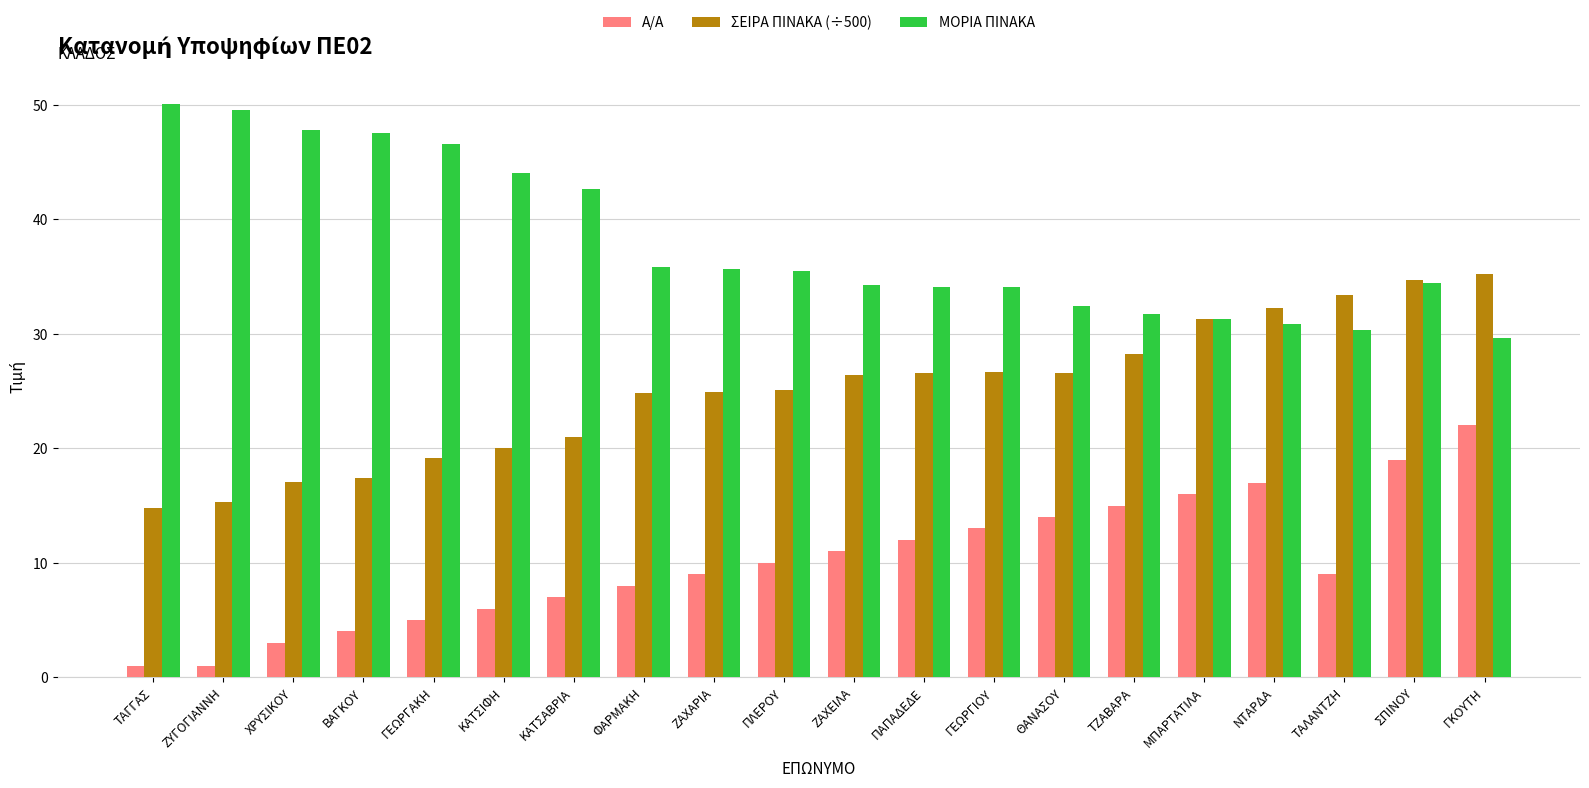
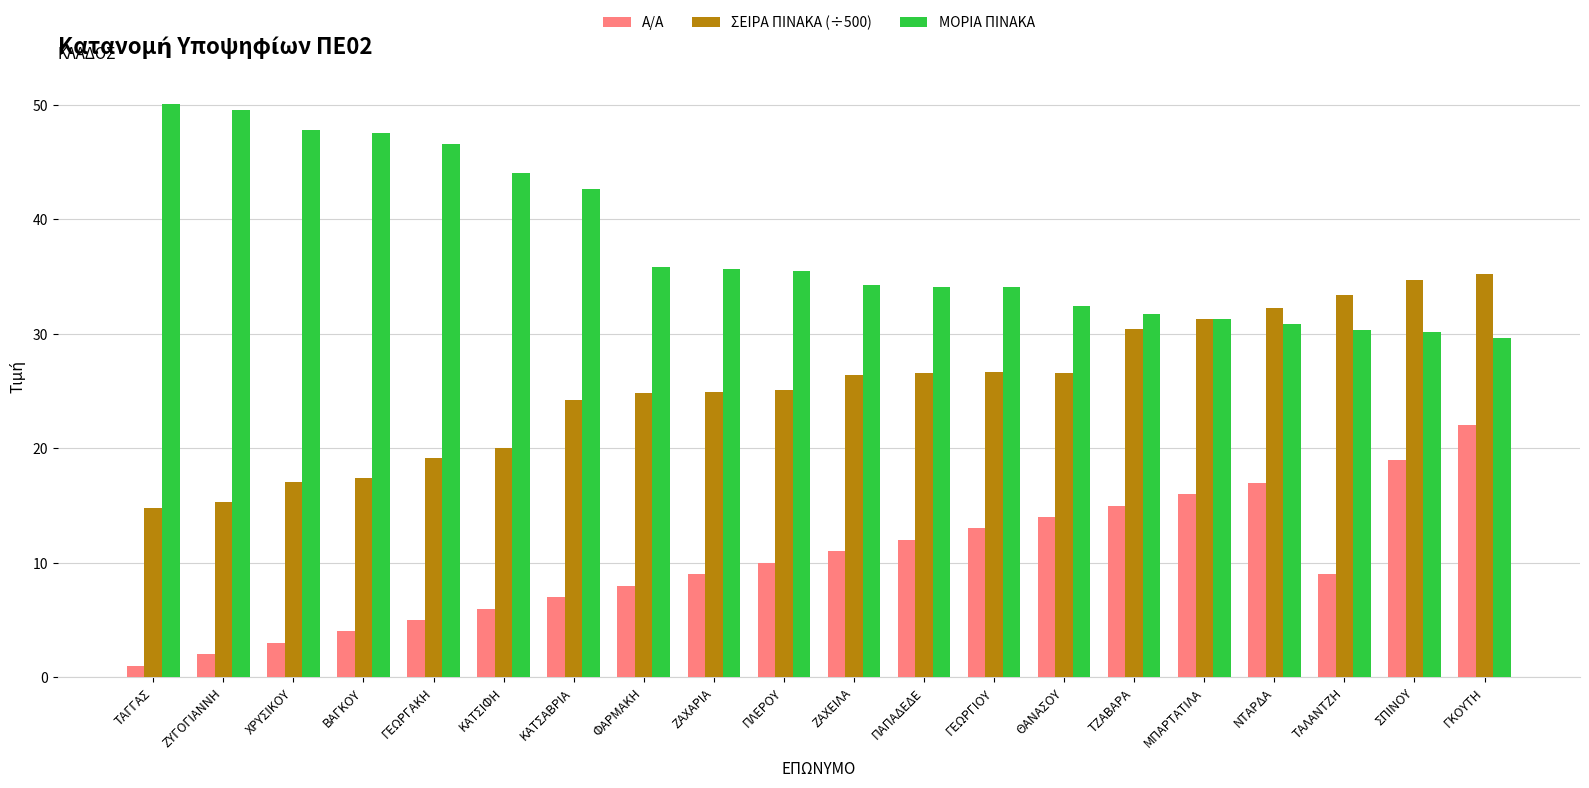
Α/Α, ΖΥΓΟΓΙΑΝΝΗ: 1 -> 2
ΣΕΙΡΑ ΠΙΝΑΚΑ (÷500), ΚΑΤΣΑΒΡΙΑ: 21.0 -> 24.2
ΣΕΙΡΑ ΠΙΝΑΚΑ (÷500), ΤΖΑΒΑΡΑ: 28.2 -> 30.4
ΜΟΡΙΑ ΠΙΝΑΚΑ, ΣΠΙΝΟΥ: 34.5 -> 30.1
